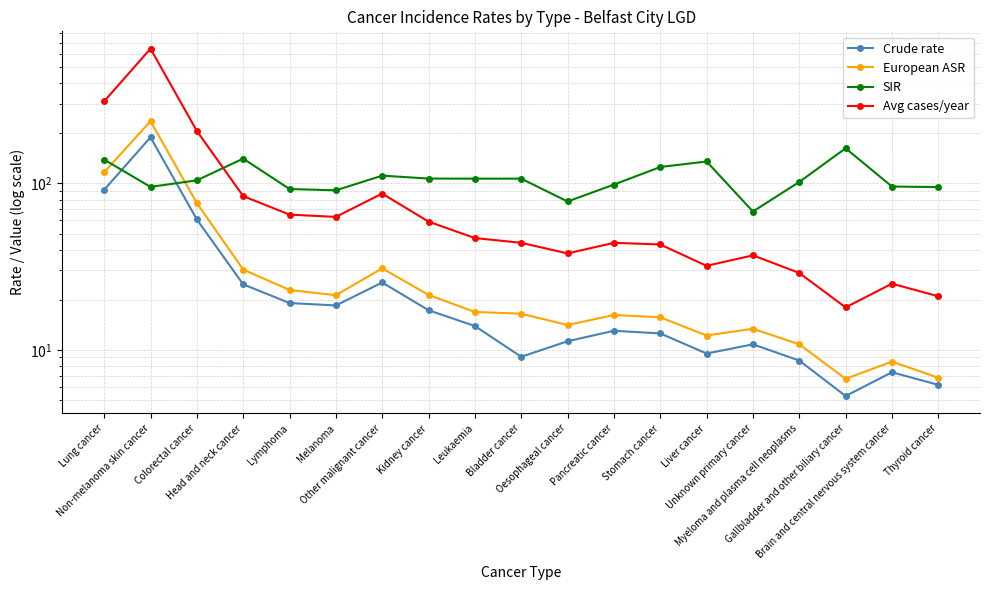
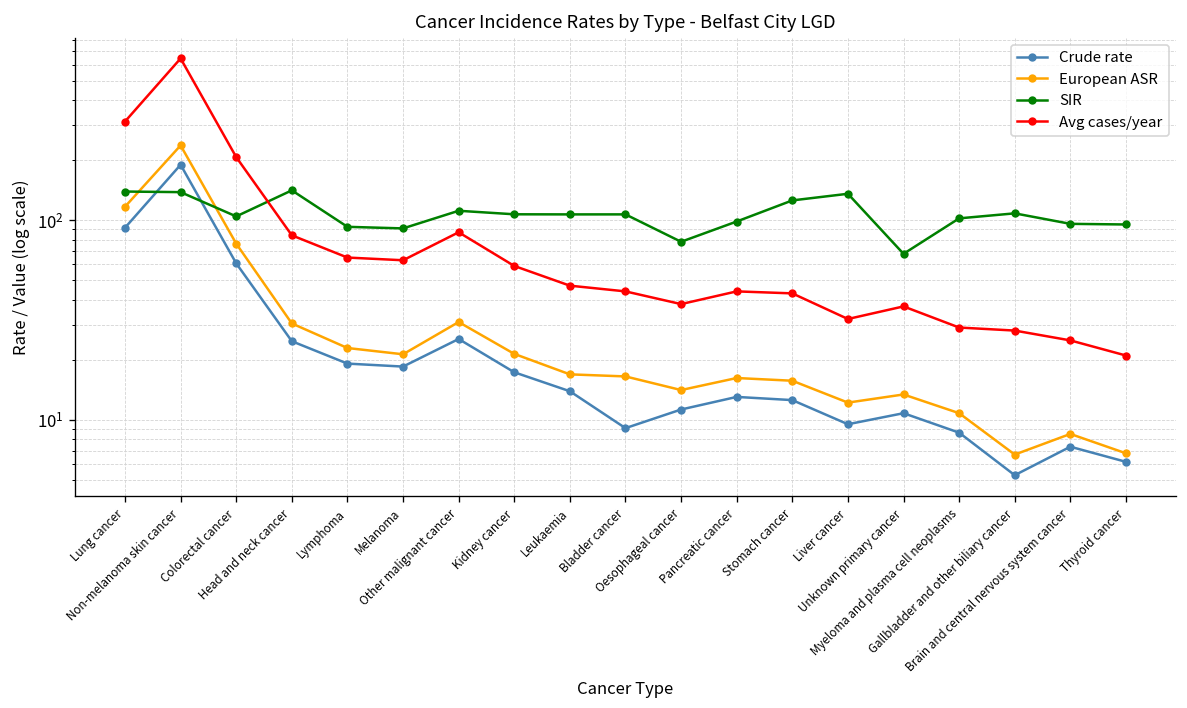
SIR, Non-melanoma skin cancer: 100 -> 140
SIR, Gallbladder and other biliary cancer: 160 -> 110
Avg cases/year, Gallbladder and other biliary cancer: 18 -> 28
